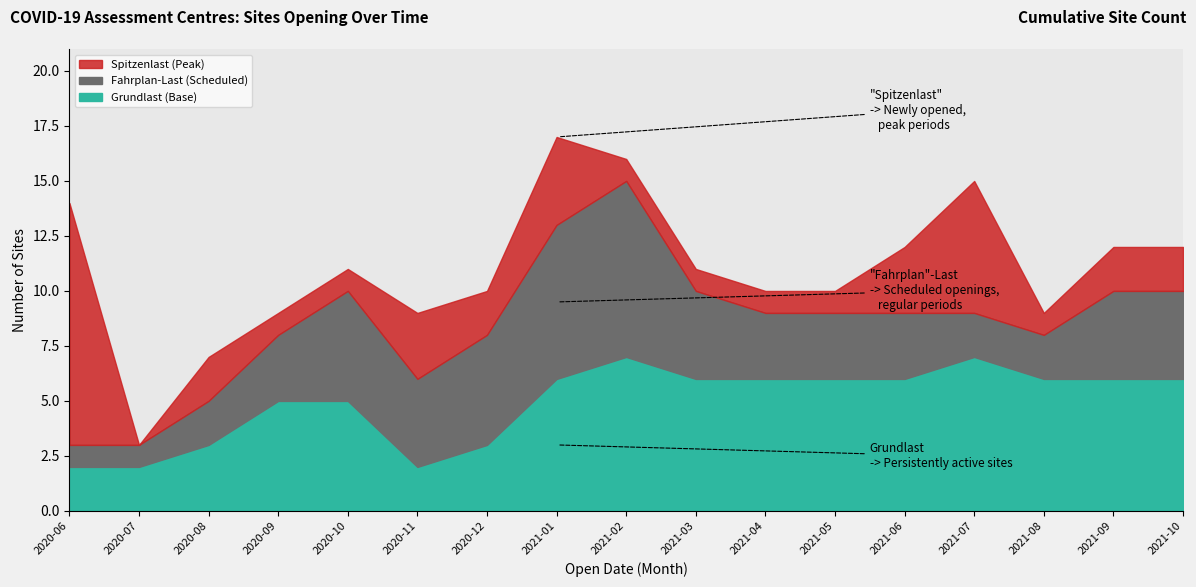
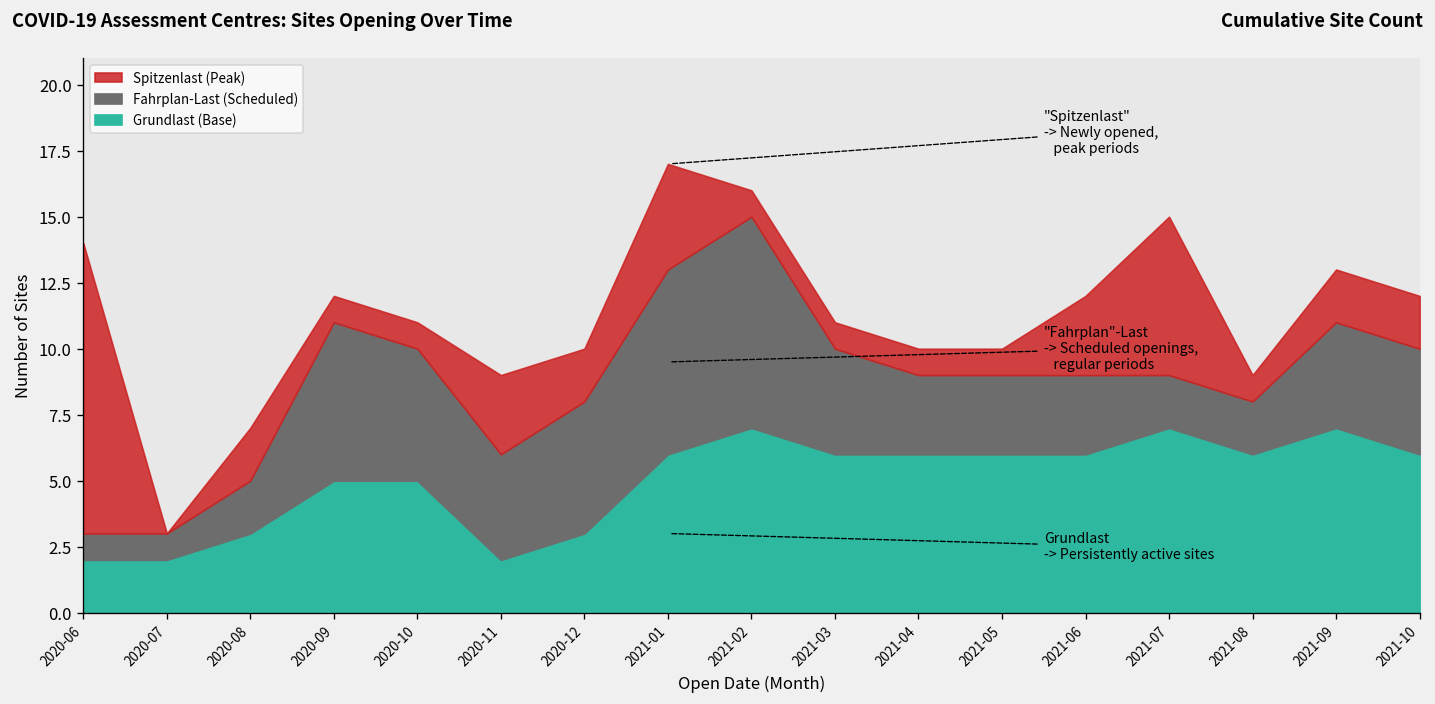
Fahrplan-Last (Scheduled), 2020-09: 3 -> 6
Grundlast (Base), 2021-09: 6 -> 7
